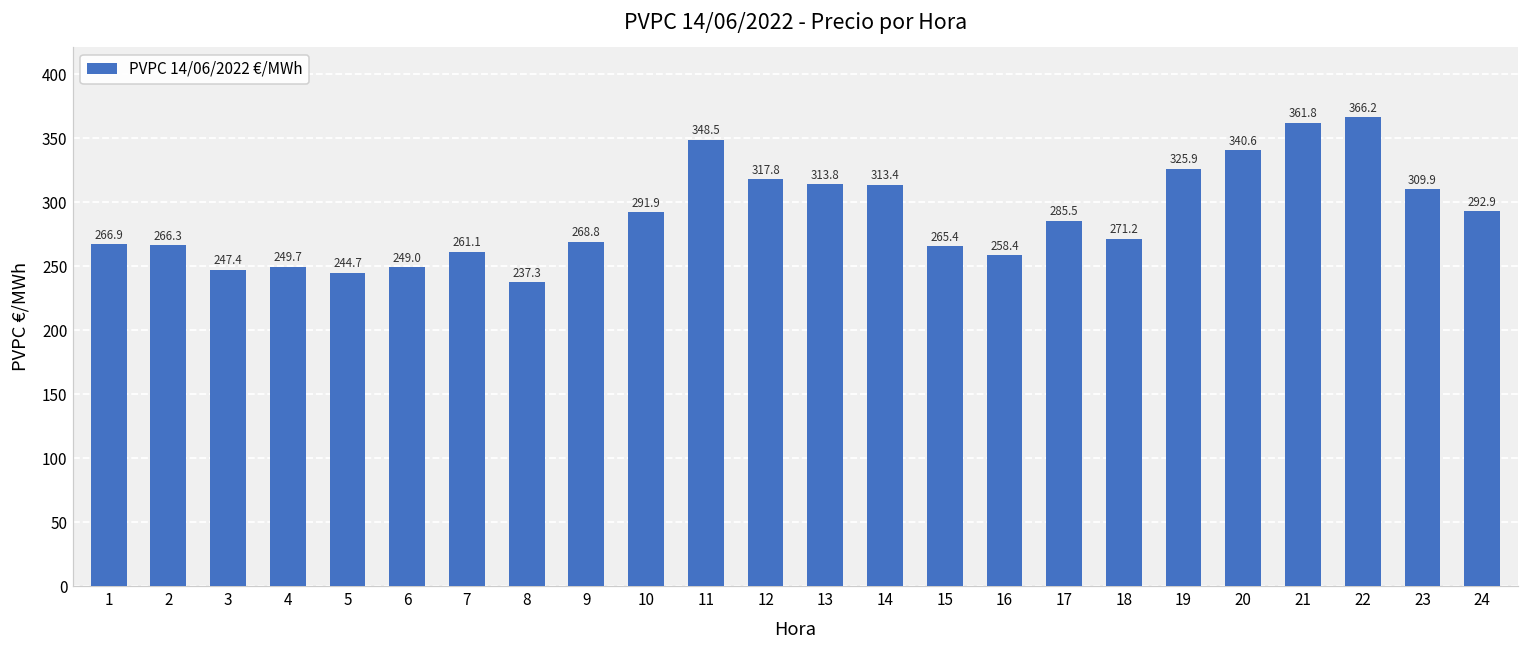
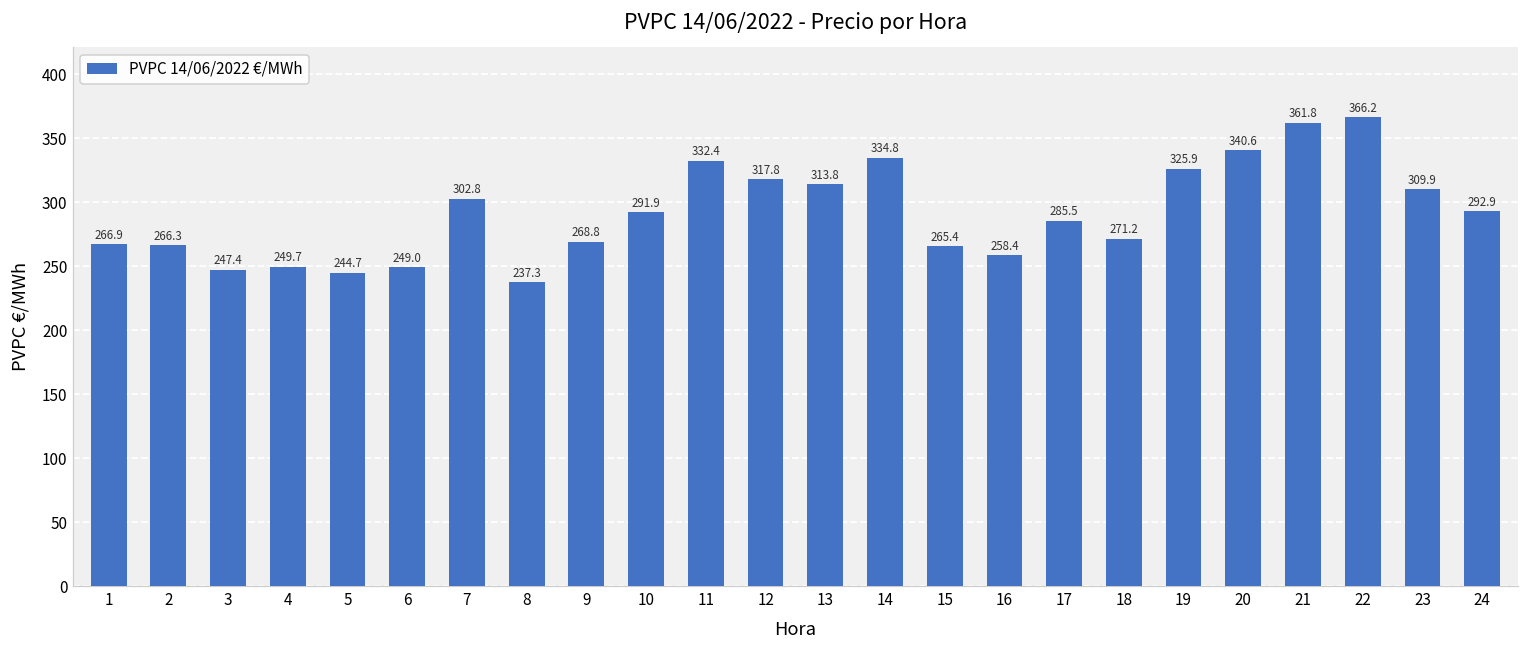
7: 261.1 -> 302.8
11: 348.5 -> 332.4
14: 313.4 -> 334.8
